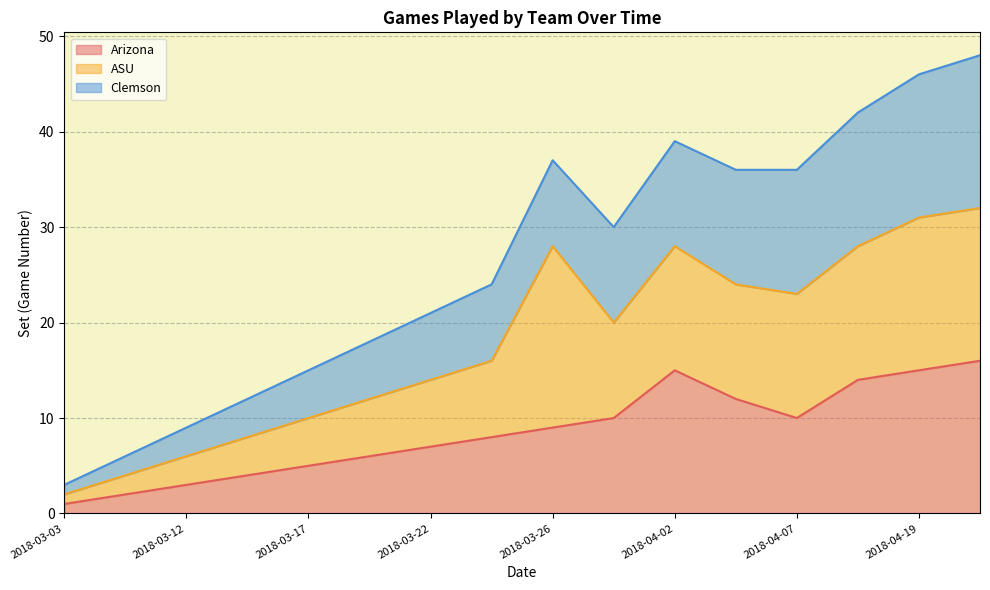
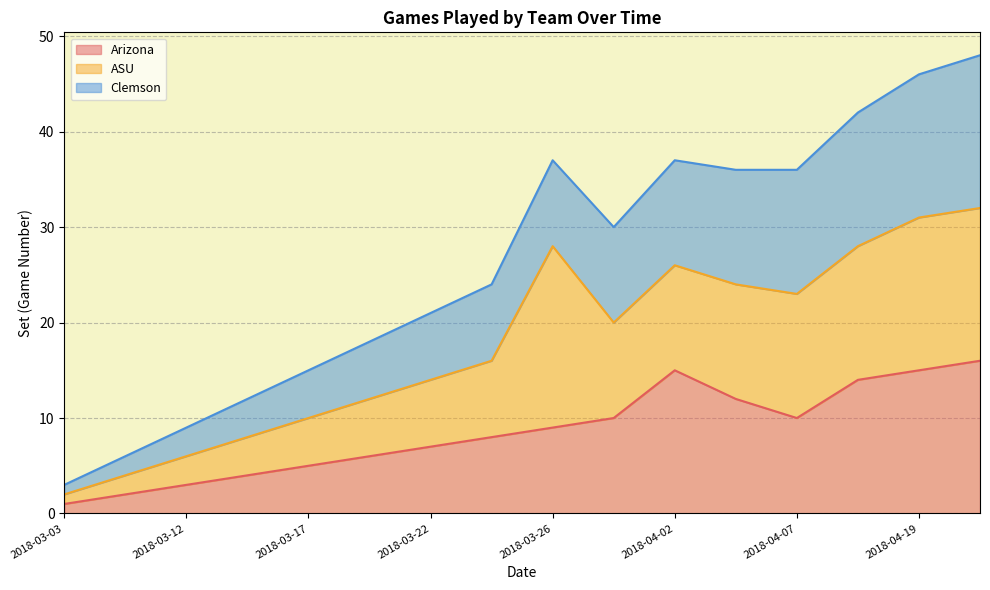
ASU, 2018-04-02: 13 -> 11
